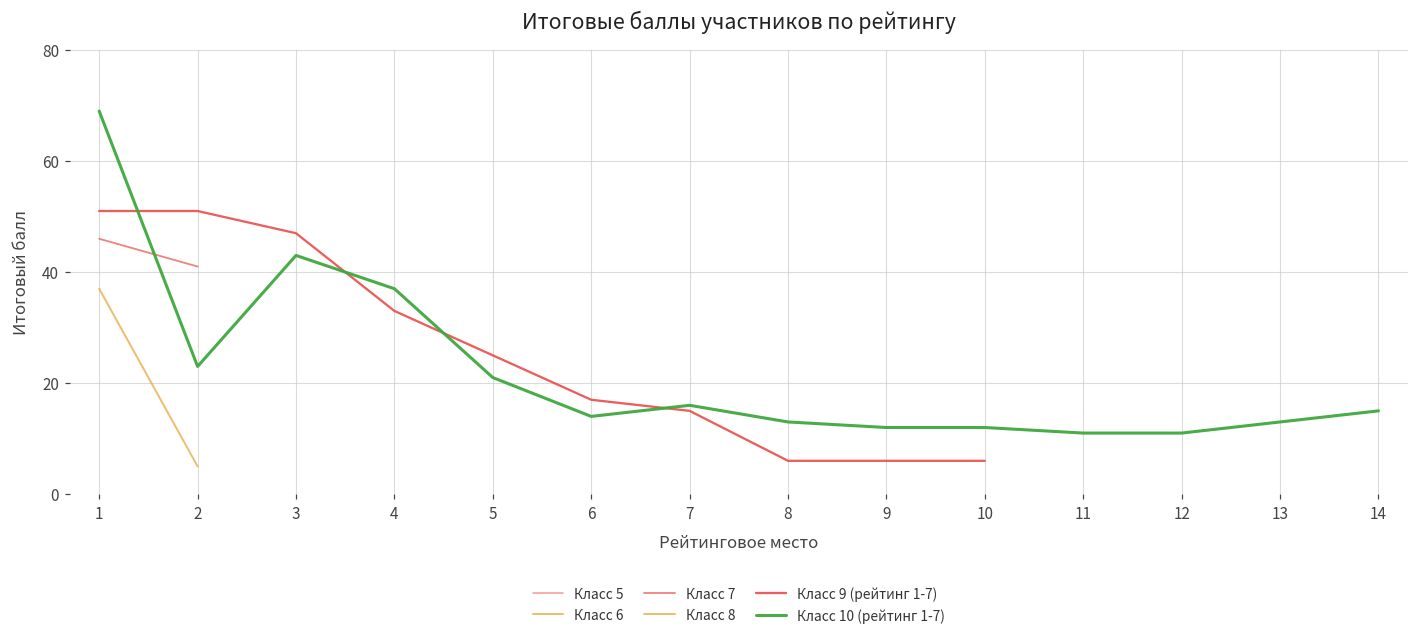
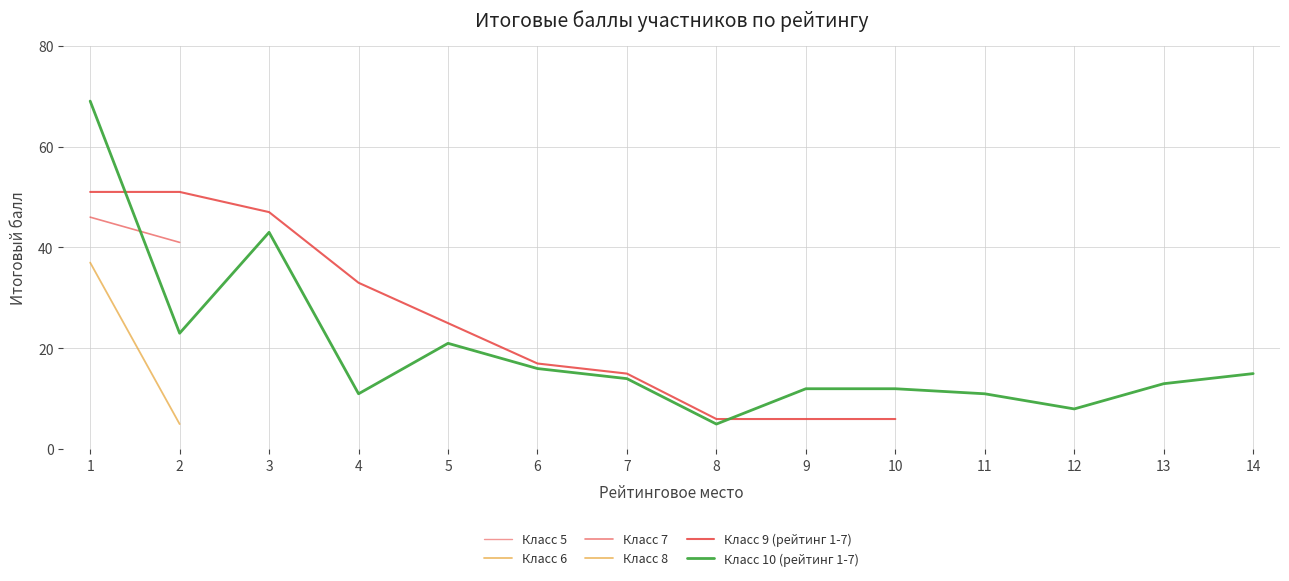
Класс 10 (рейтинг 1-7), 4: 37 -> 11
Класс 10 (рейтинг 1-7), 6: 14 -> 16
Класс 10 (рейтинг 1-7), 7: 16 -> 14
Класс 10 (рейтинг 1-7), 8: 13 -> 5
Класс 10 (рейтинг 1-7), 12: 11 -> 8
